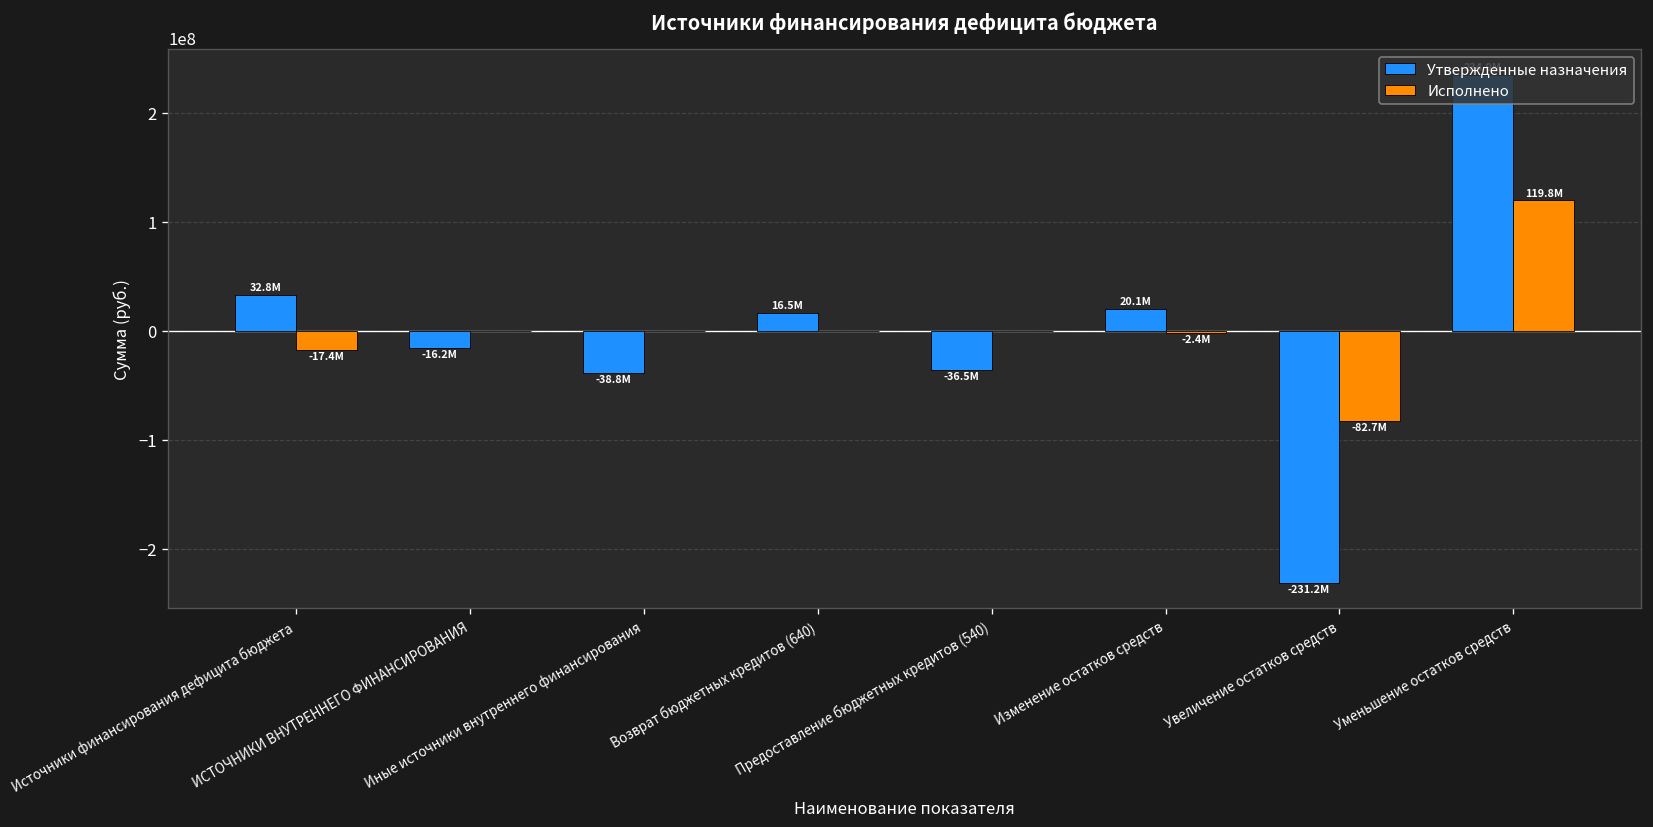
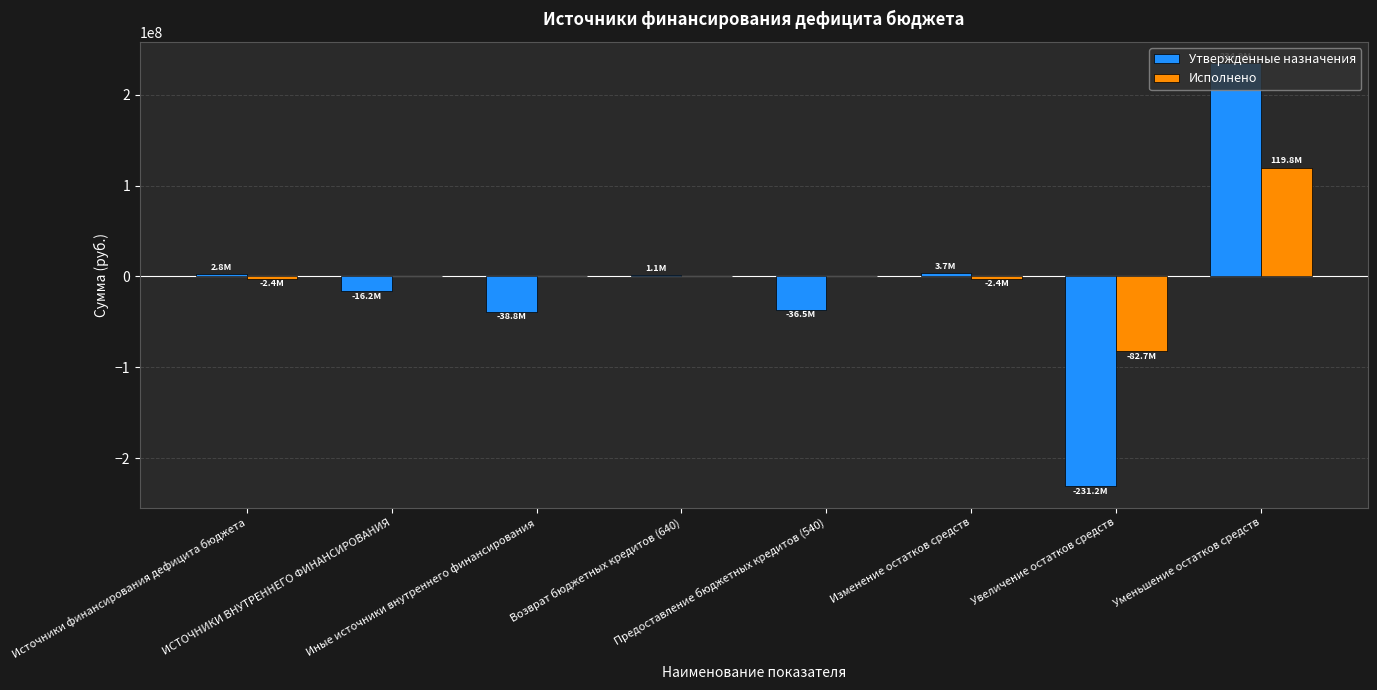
Утвержденные назначения, Источники финансирования дефицита бюджета: 32.8M -> 2.8M
Исполнено, Источники финансирования дефицита бюджета: -17.4M -> -2.4M
Утвержденные назначения, Возврат бюджетных кредитов (640): 16.5M -> 1.1M
Утвержденные назначения, Изменение остатков средств: 20.1M -> 3.7M
